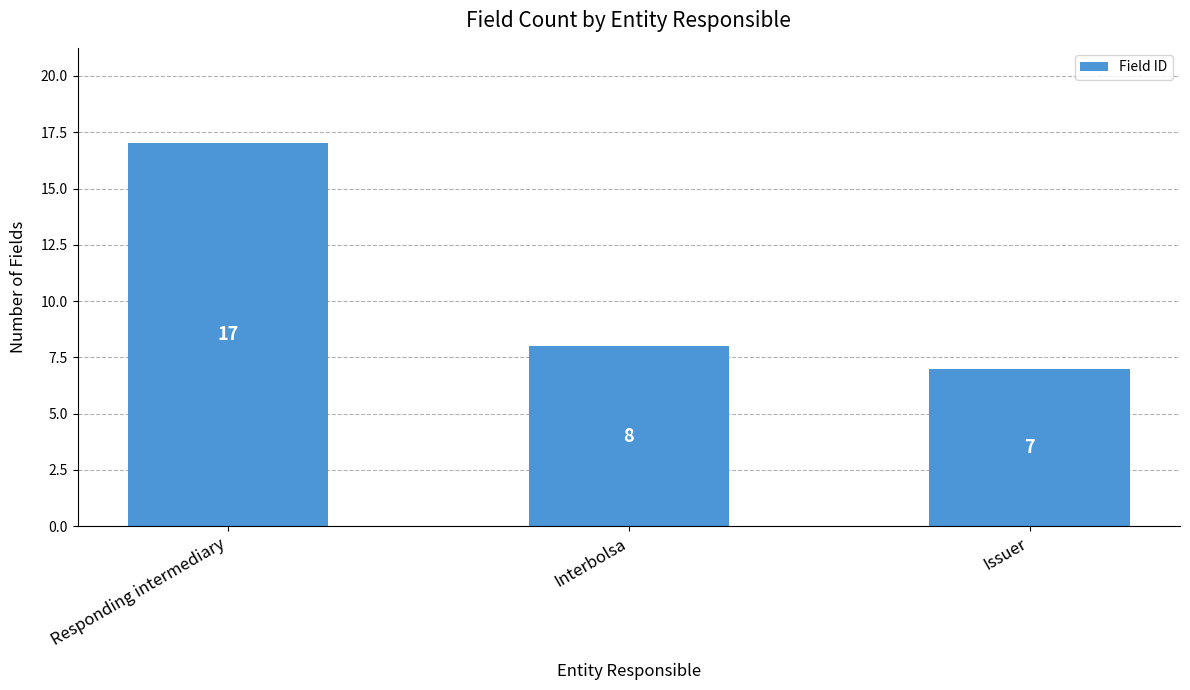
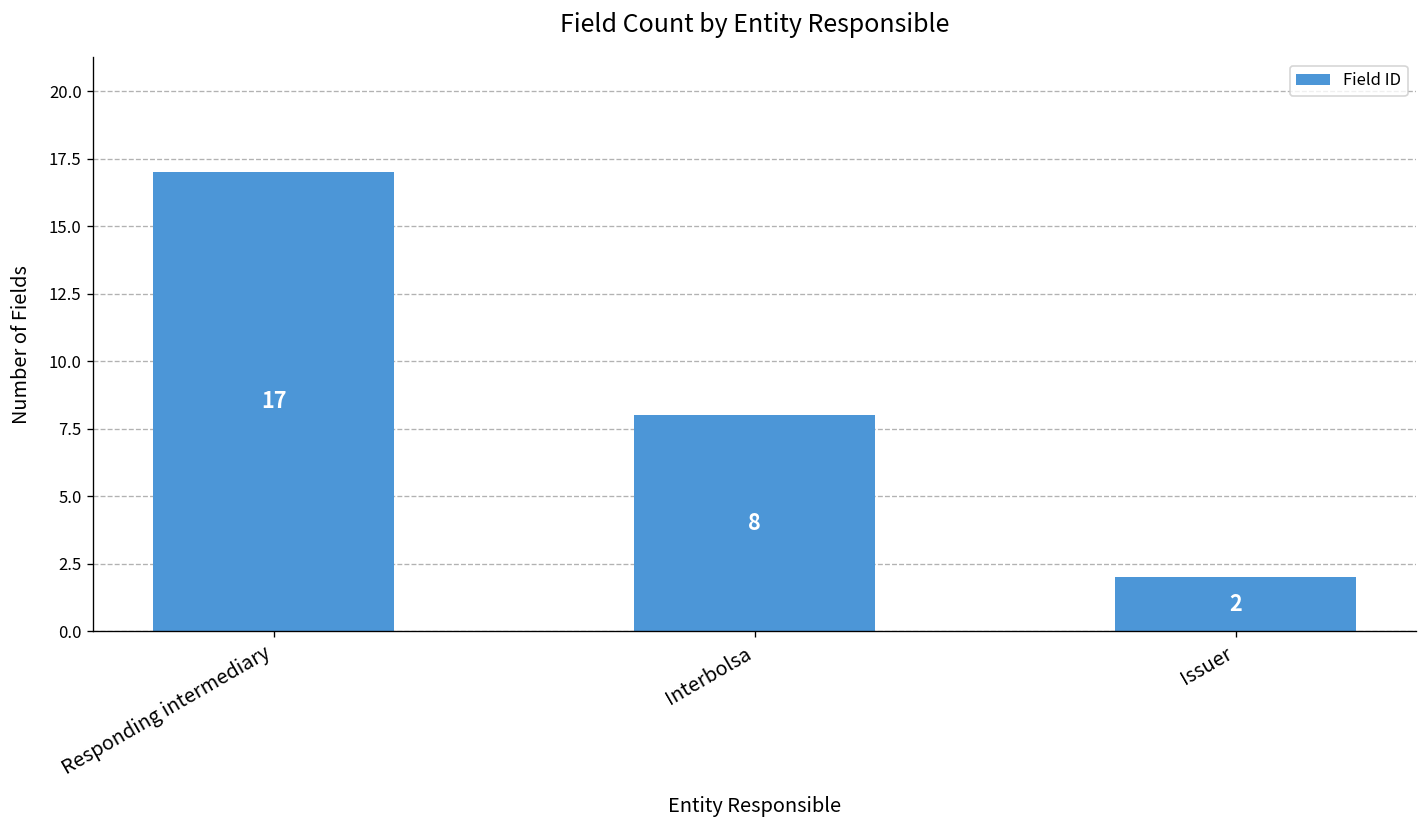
Issuer: 7 -> 2
